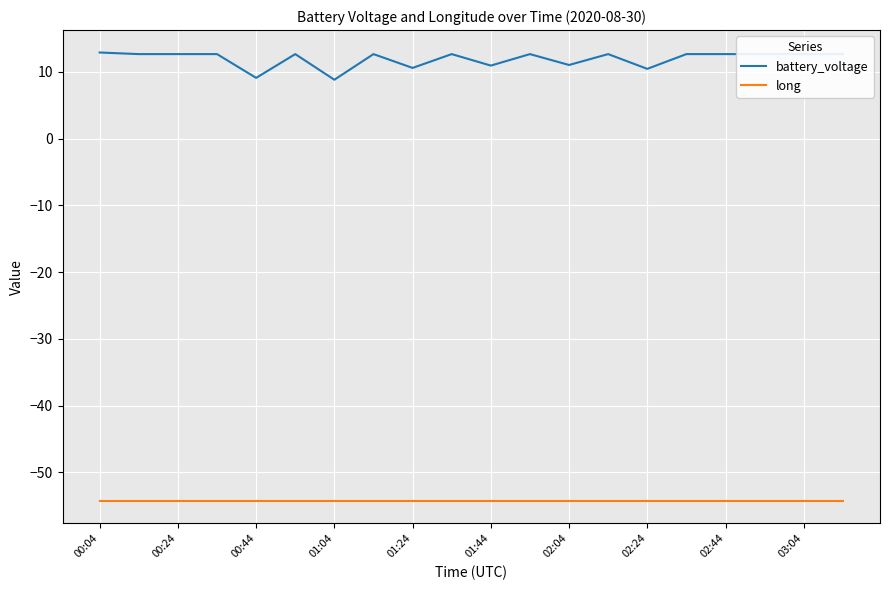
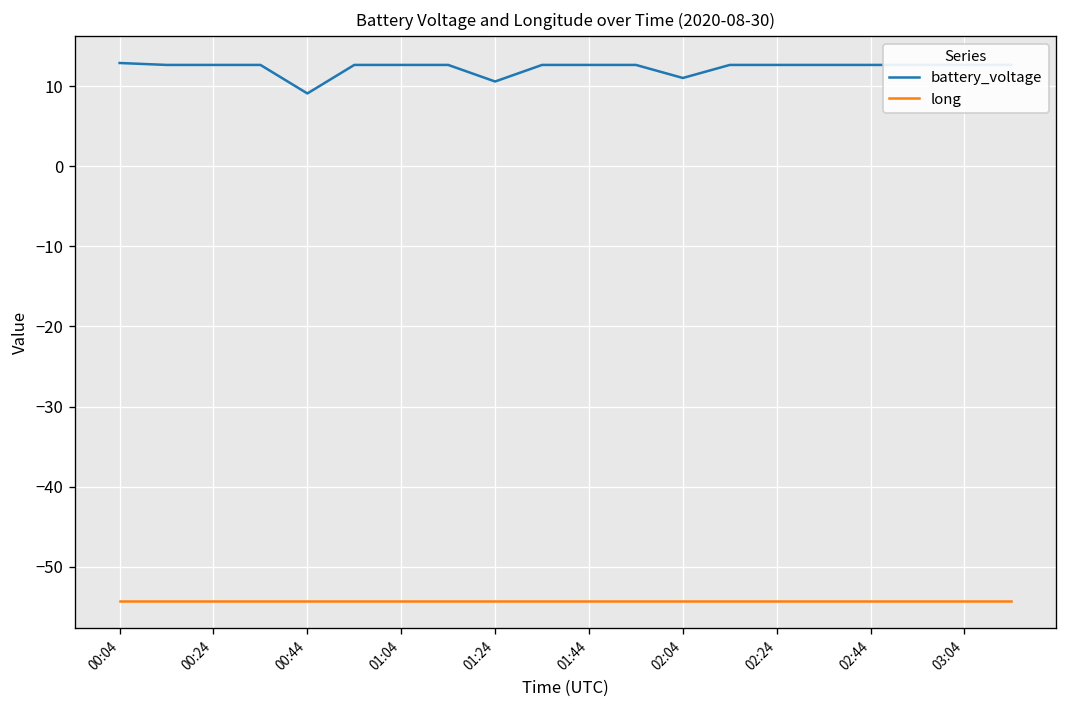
battery_voltage, 01:04: 9 -> 13
battery_voltage, 01:44: 11 -> 13
battery_voltage, 02:24: 10 -> 13
